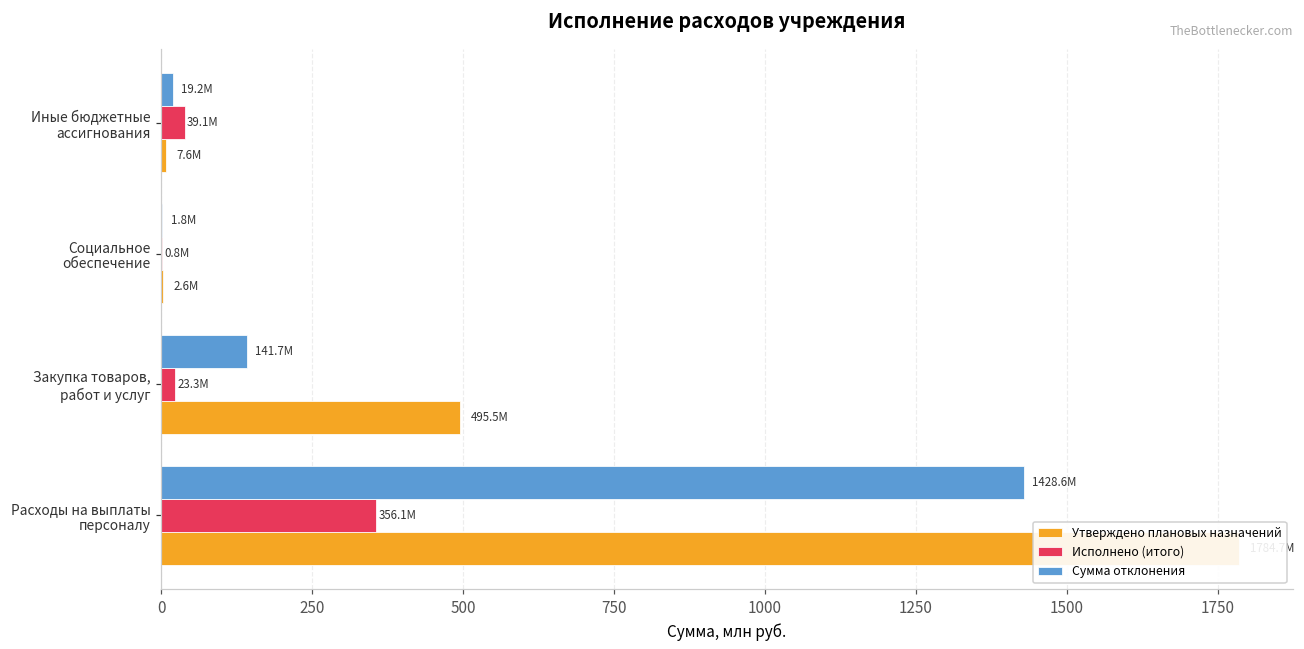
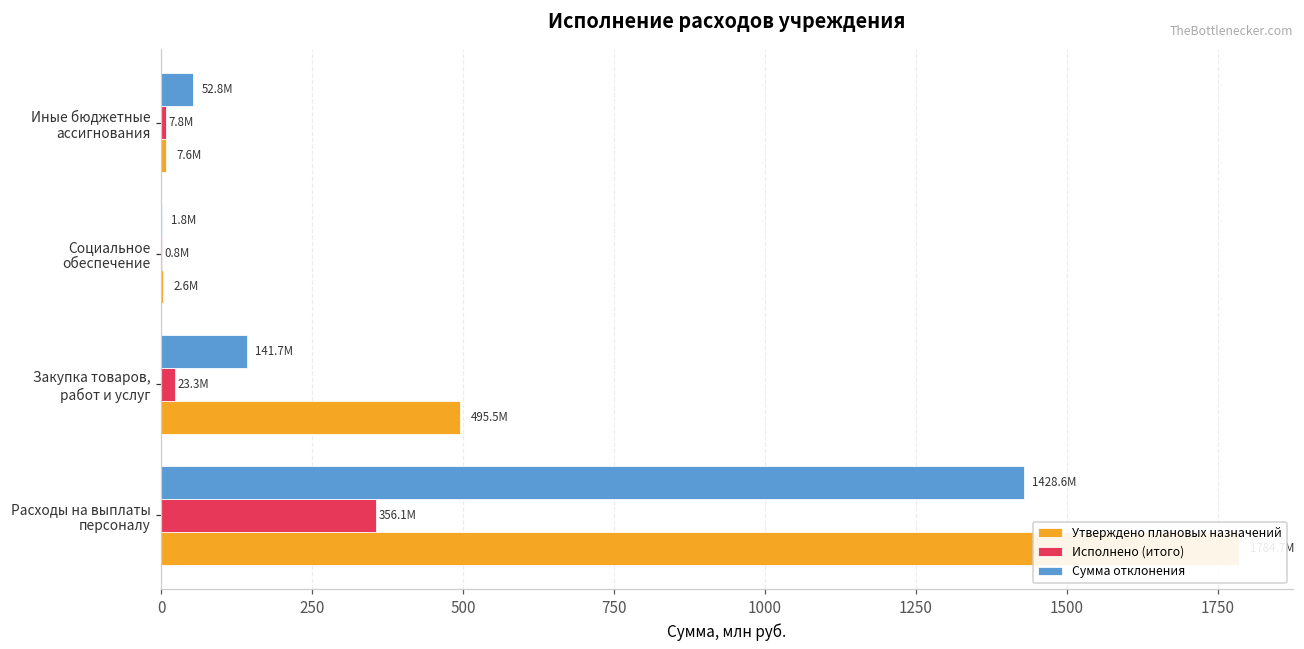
Сумма отклонения, Иные бюджетные ассигнования: 19.2M -> 52.8M
Исполнено (итого), Иные бюджетные ассигнования: 39.1M -> 7.8M
